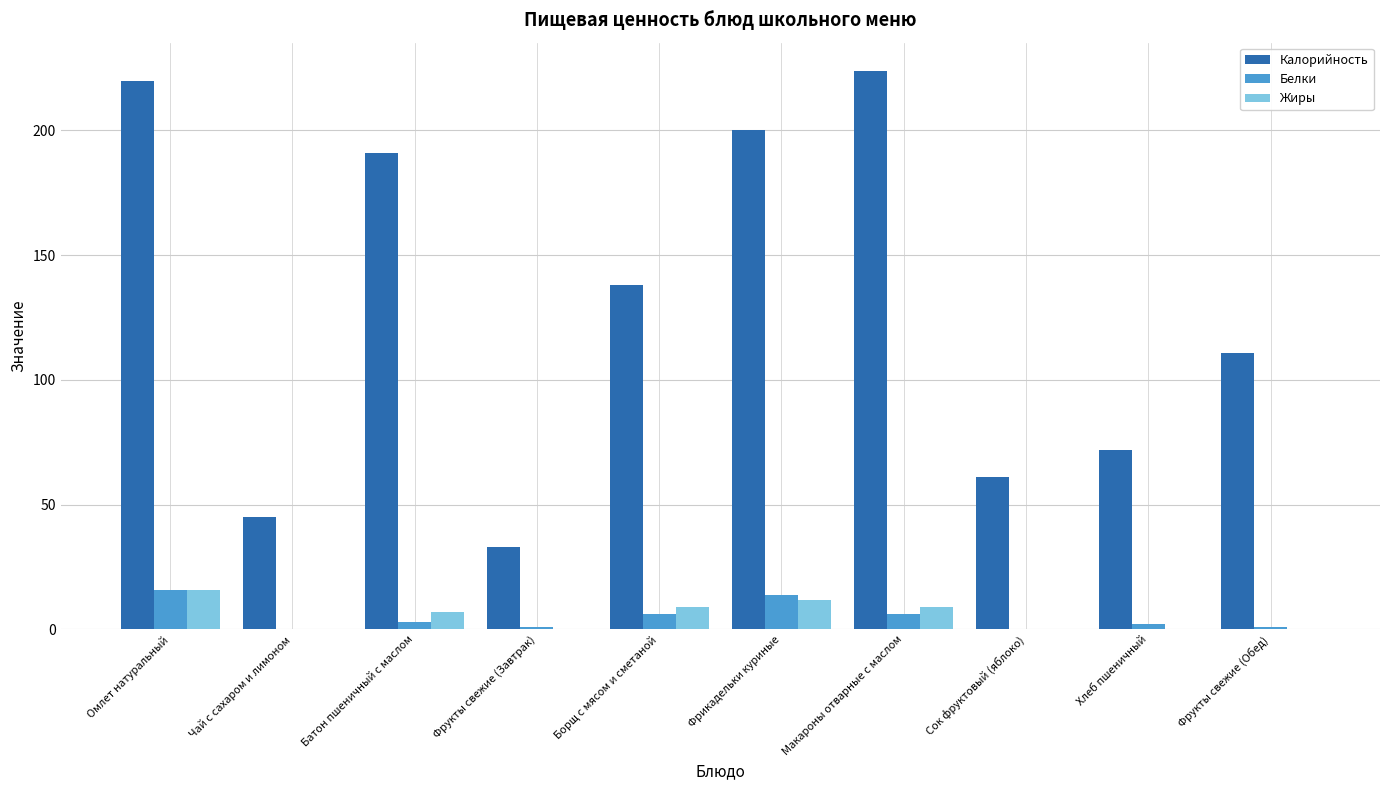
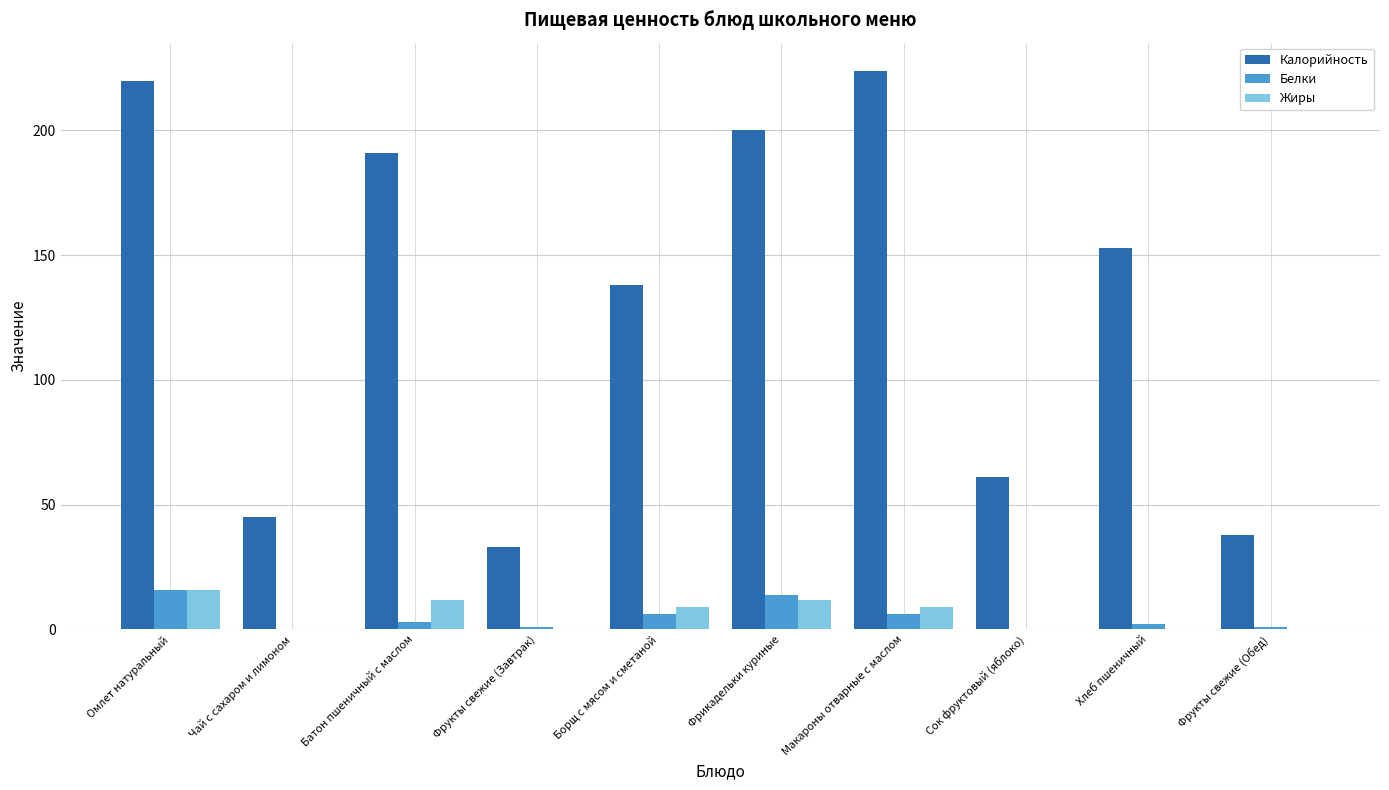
Жиры, Батон пшеничный с маслом: 7 -> 12
Калорийность, Хлеб пшеничный: 72 -> 153
Калорийность, Фрукты свежие (Обед): 111 -> 38
